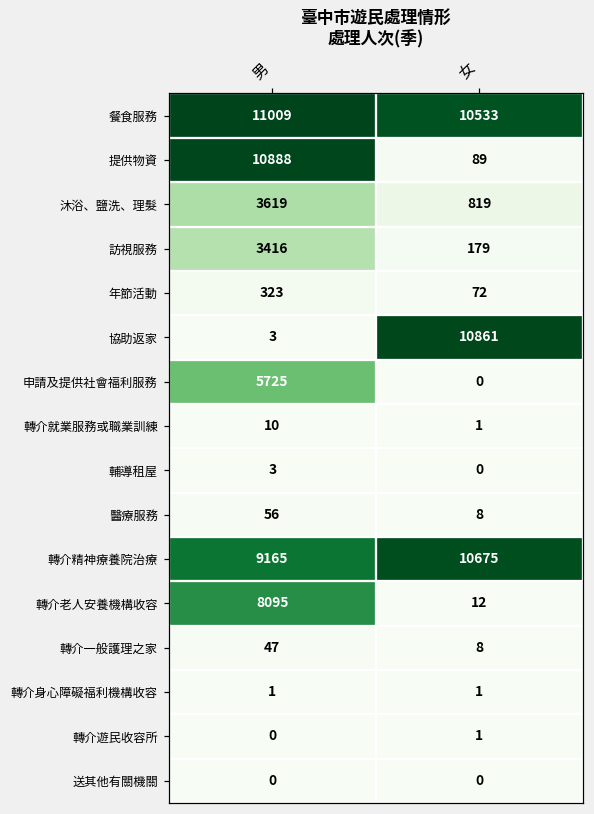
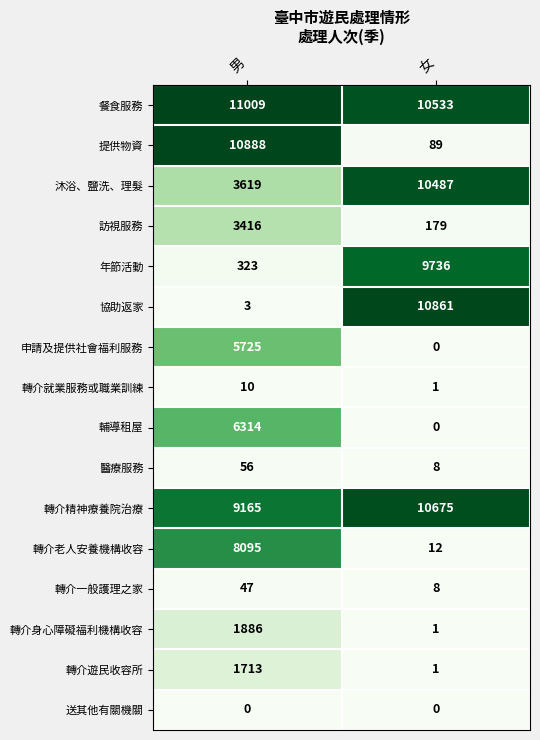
沐浴、鹽洗、理髮, 女: 819 -> 10487
年節活動, 女: 72 -> 9736
輔導租屋, 男: 3 -> 6314
轉介身心障礙福利機構收容, 男: 1 -> 1886
轉介遊民收容所, 男: 0 -> 1713
